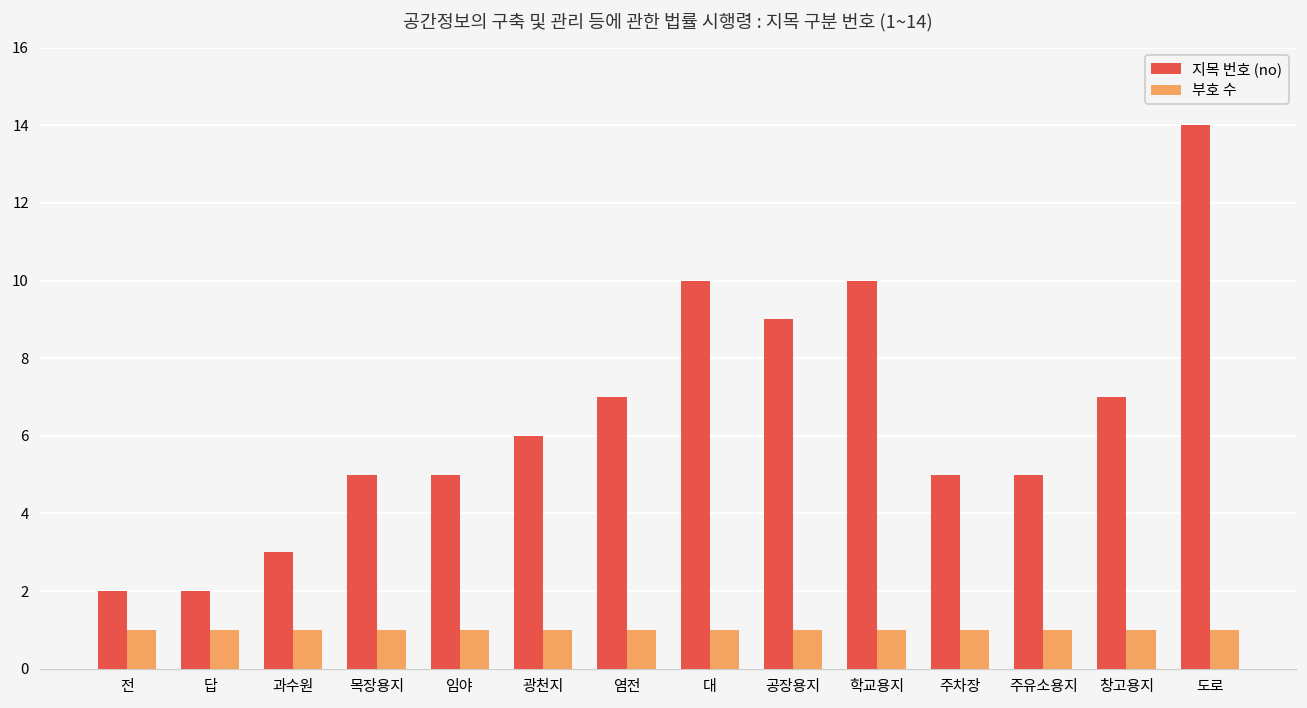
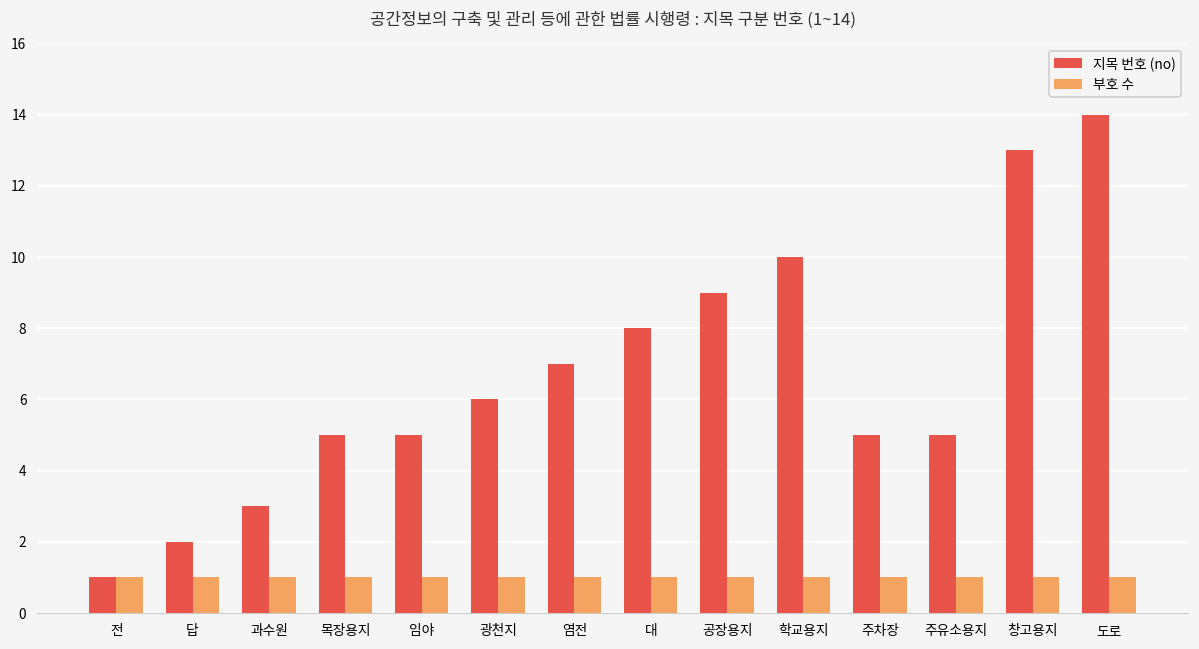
지목 번호 (no), 전: 2 -> 1
지목 번호 (no), 대: 10 -> 8
지목 번호 (no), 창고용지: 7 -> 13
